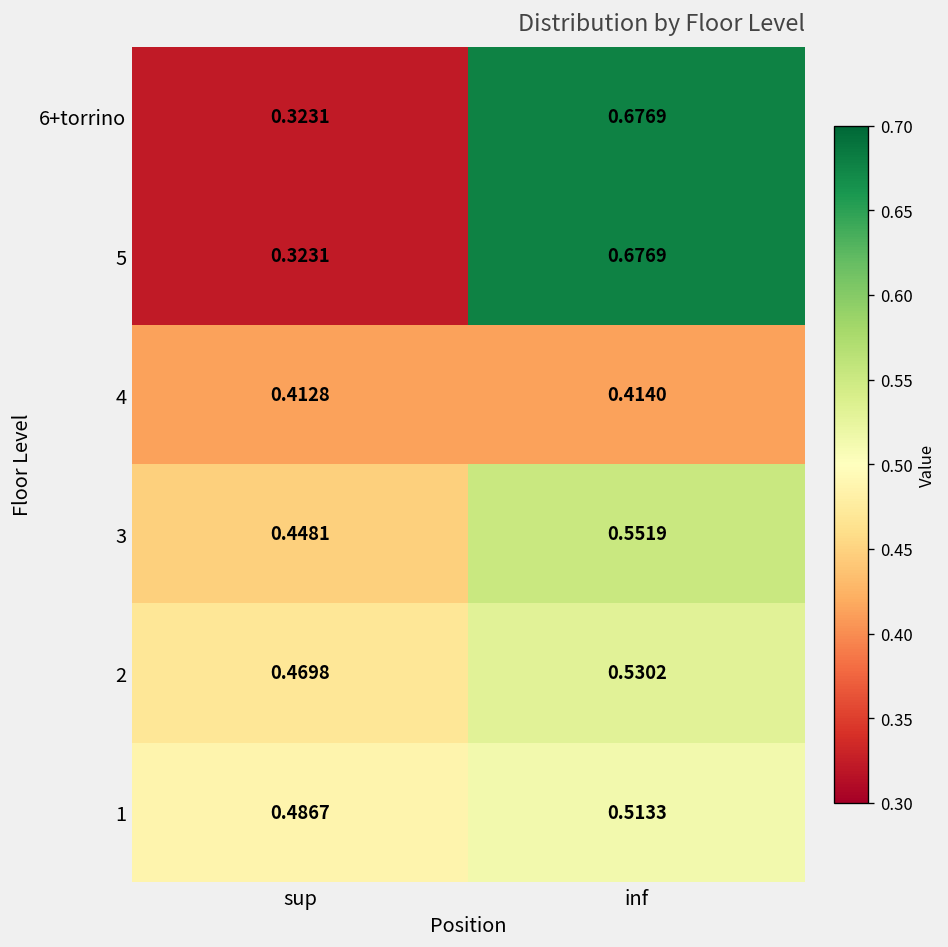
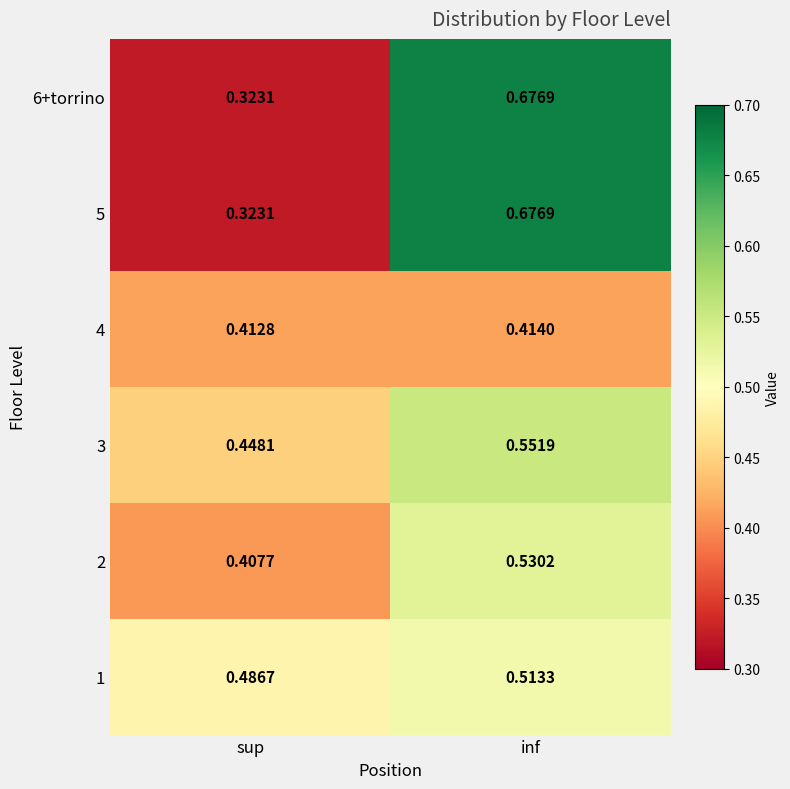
2, sup: 0.4698 -> 0.4077
